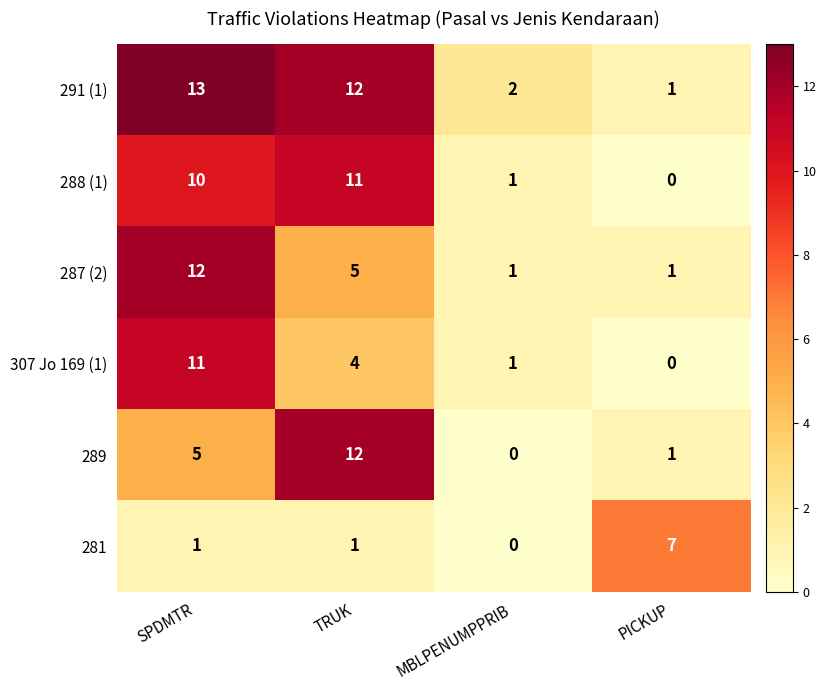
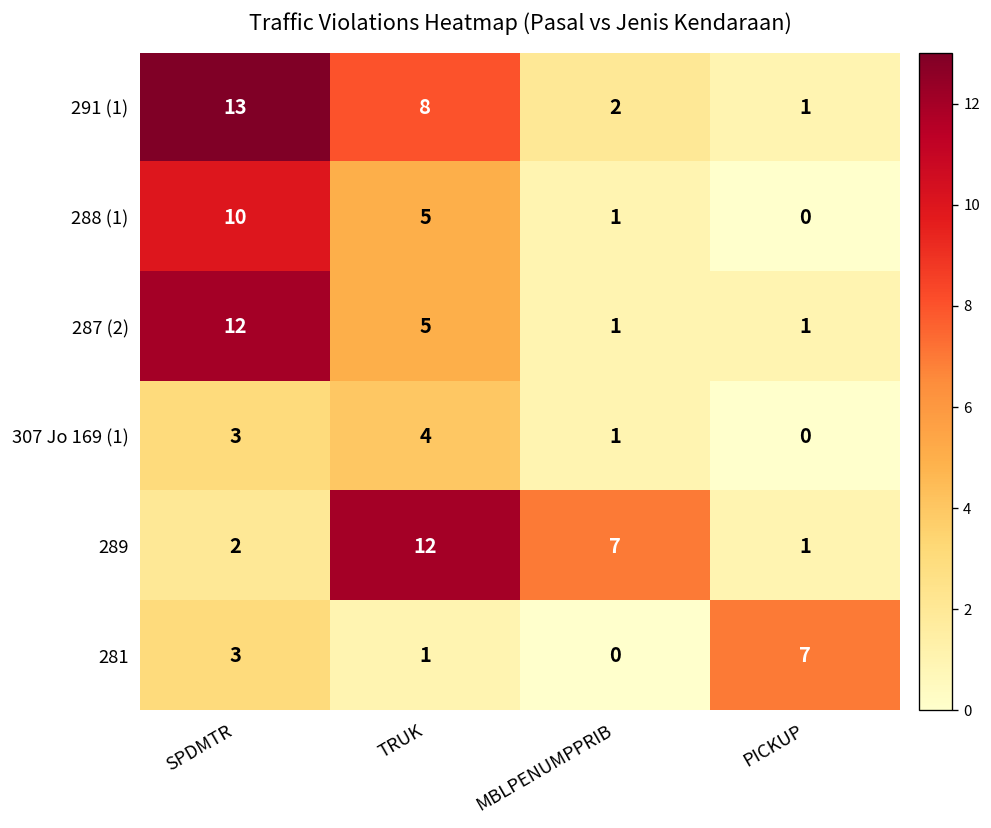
291 (1), TRUK: 12 -> 8
288 (1), TRUK: 11 -> 5
307 Jo 169 (1), SPDMTR: 11 -> 3
289, SPDMTR: 5 -> 2
289, MBLPENUMPPRIB: 0 -> 7
281, SPDMTR: 1 -> 3
